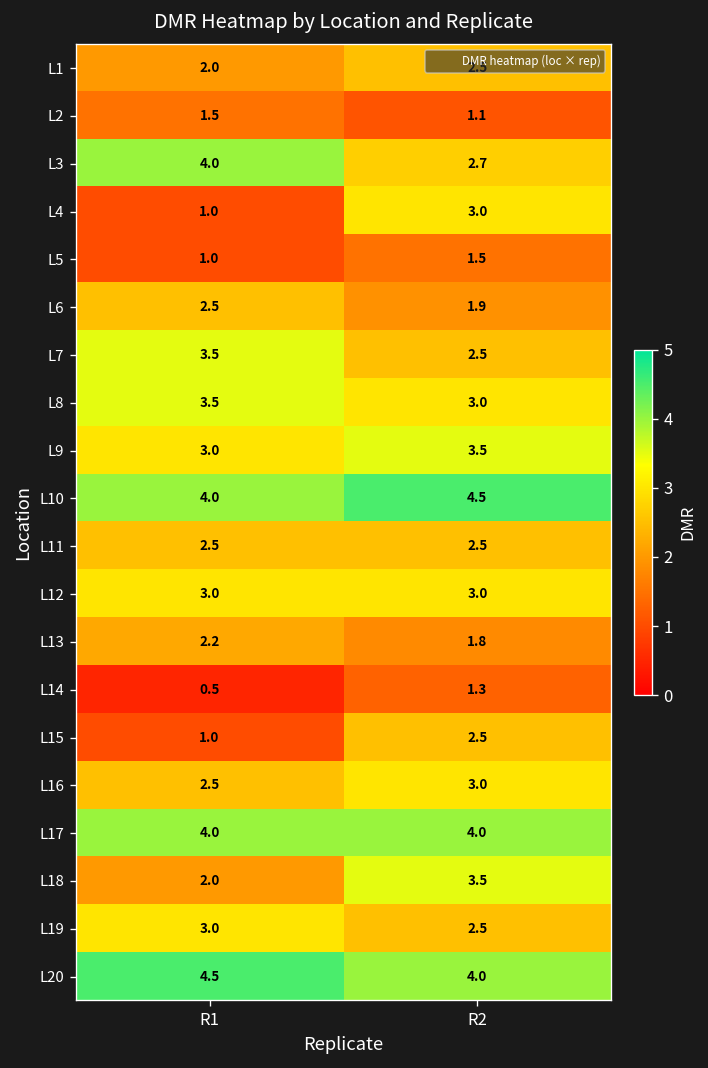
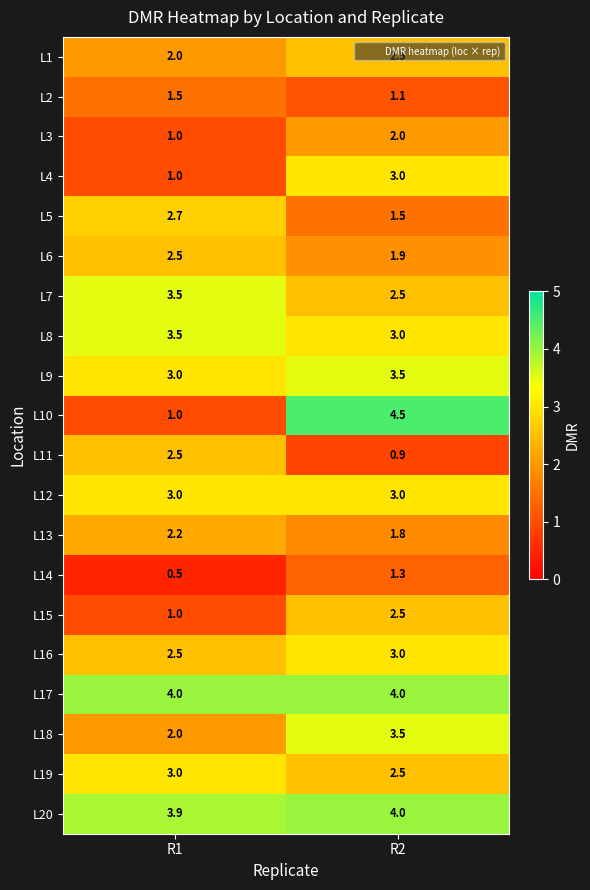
L3, R1: 4.0 -> 1.0
L3, R2: 2.7 -> 2.0
L5, R1: 1.0 -> 2.7
L10, R1: 4.0 -> 1.0
L11, R2: 2.5 -> 0.9
L20, R1: 4.5 -> 3.9
